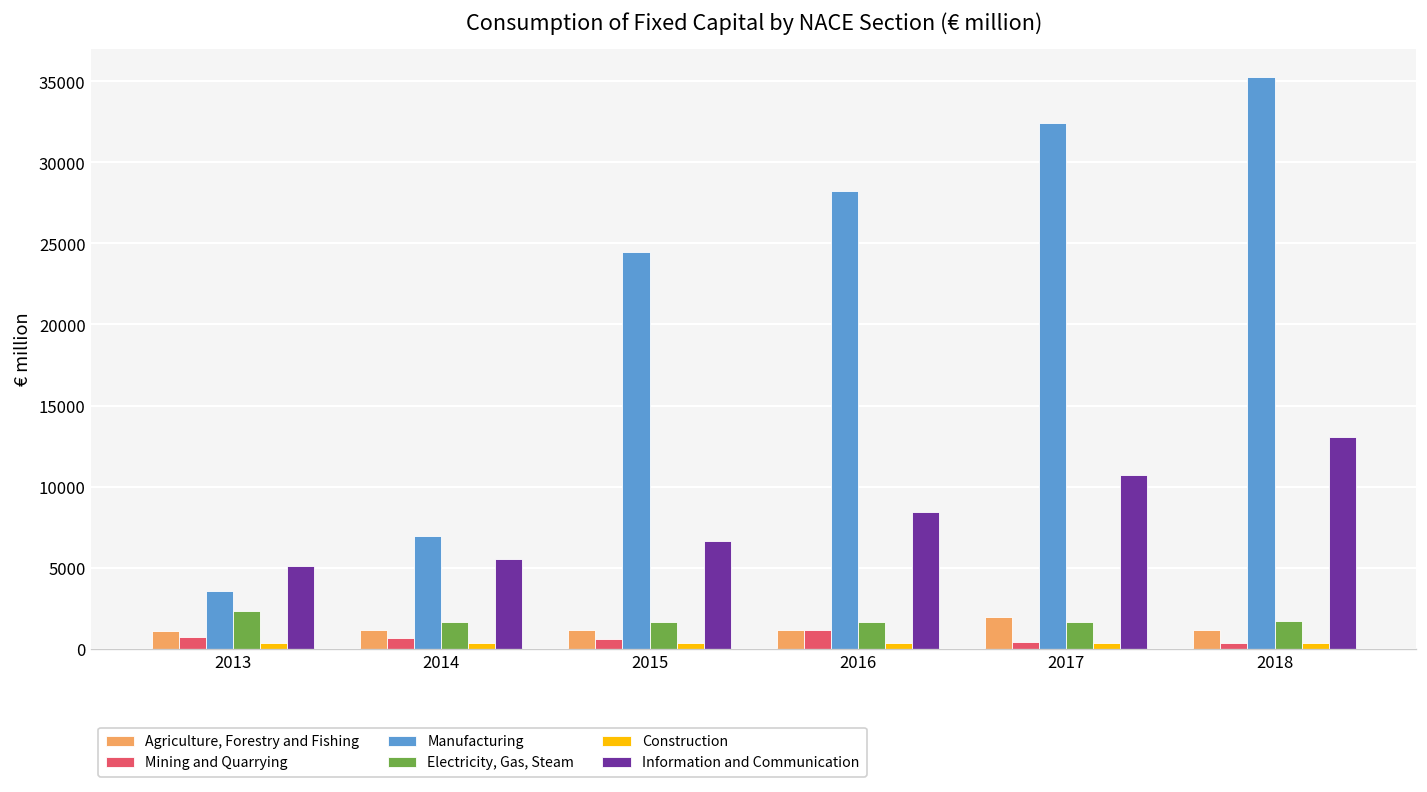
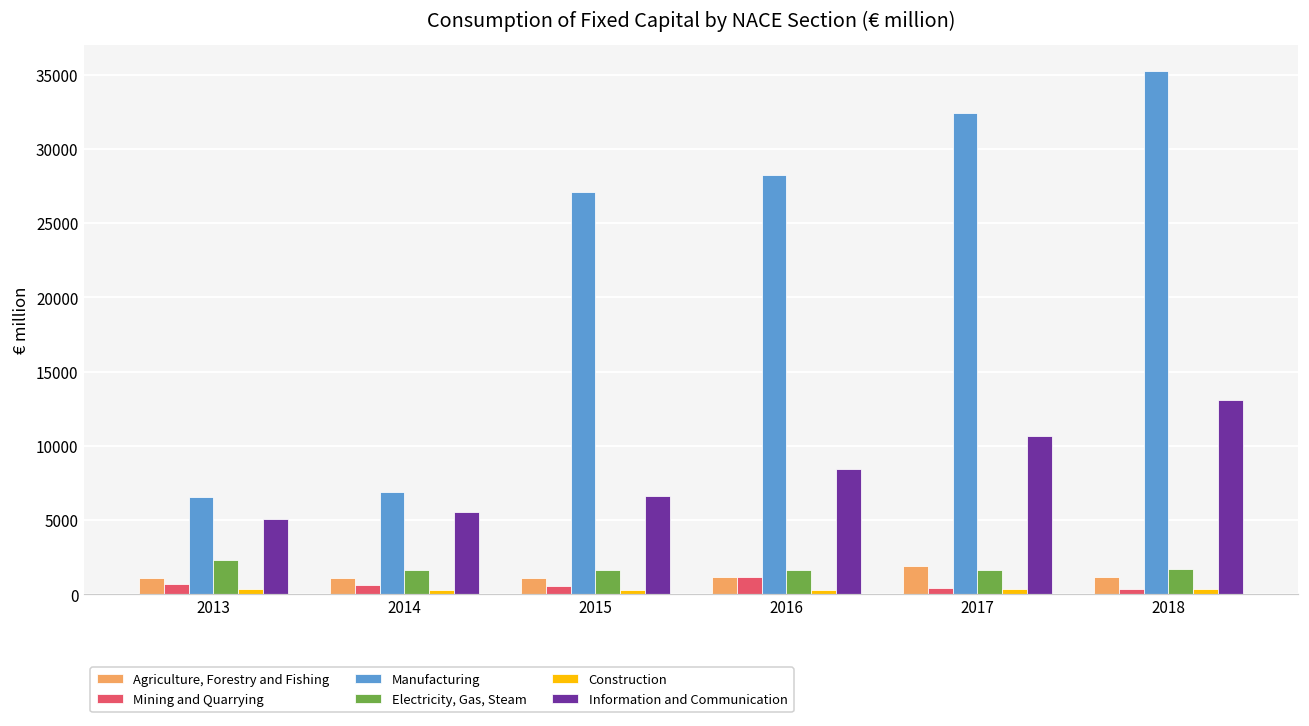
Manufacturing, 2013: 3600 -> 6600
Manufacturing, 2015: 24500 -> 27100
